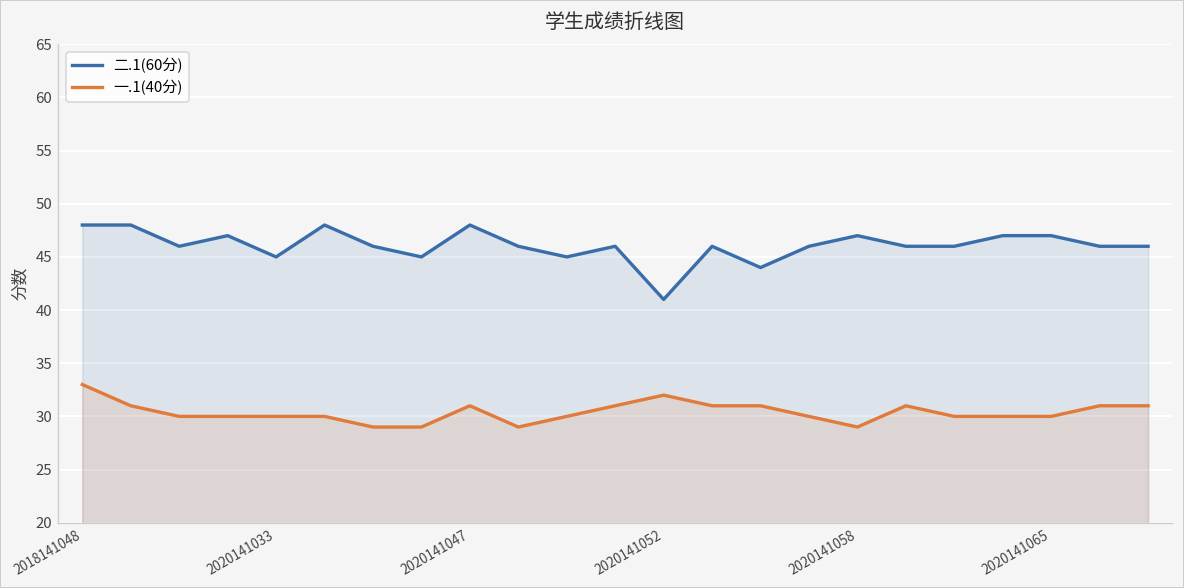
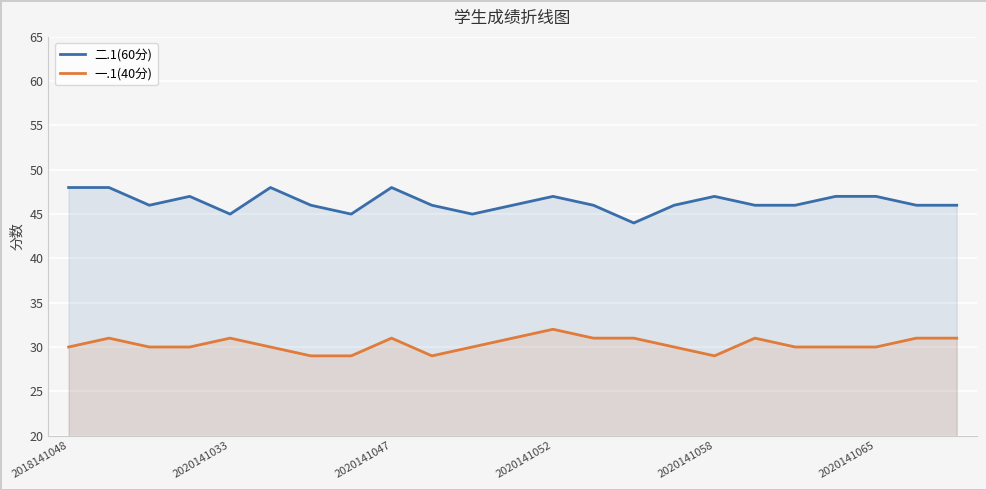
一.1(40分), 2018141048: 33 -> 30
一.1(40分), 2020141033: 30 -> 31
二.1(60分), 2020141052: 41 -> 47
